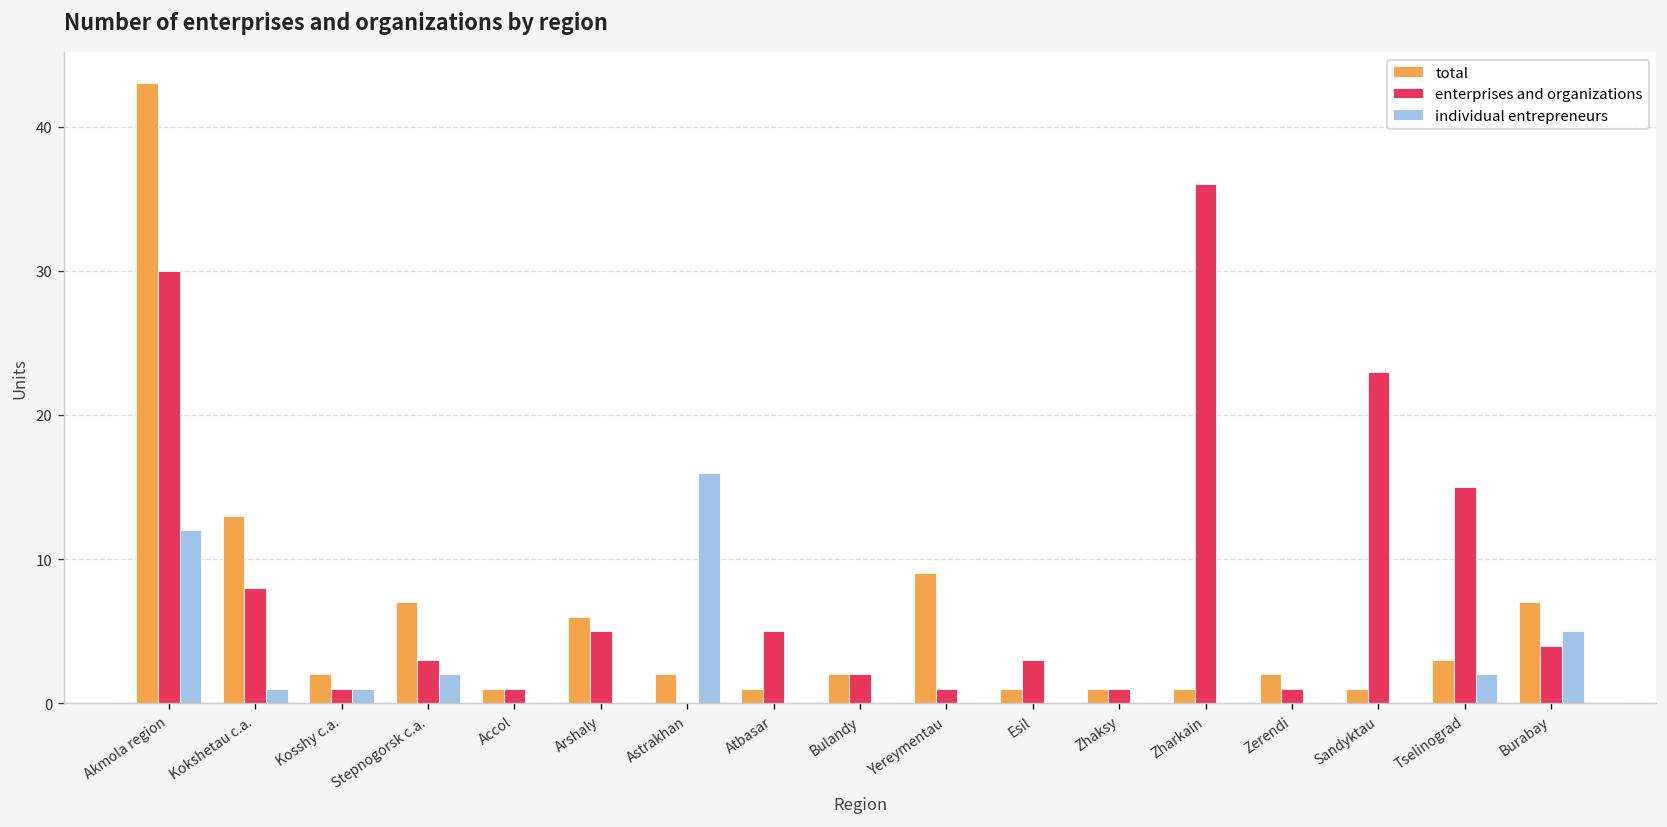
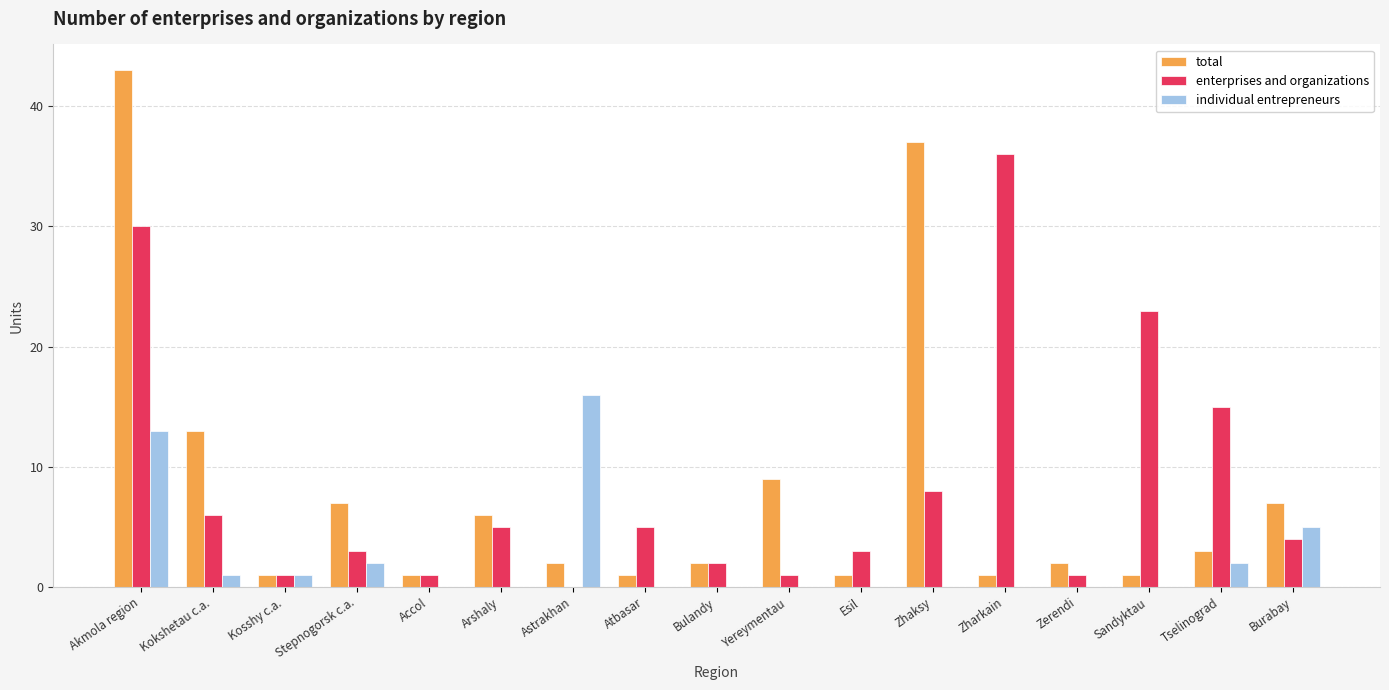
individual entrepreneurs, Akmola region: 12 -> 13
enterprises and organizations, Kokshetau c.a.: 8 -> 6
total, Kosshy c.a.: 2 -> 1
total, Zhaksy: 1 -> 37
enterprises and organizations, Zhaksy: 1 -> 8
